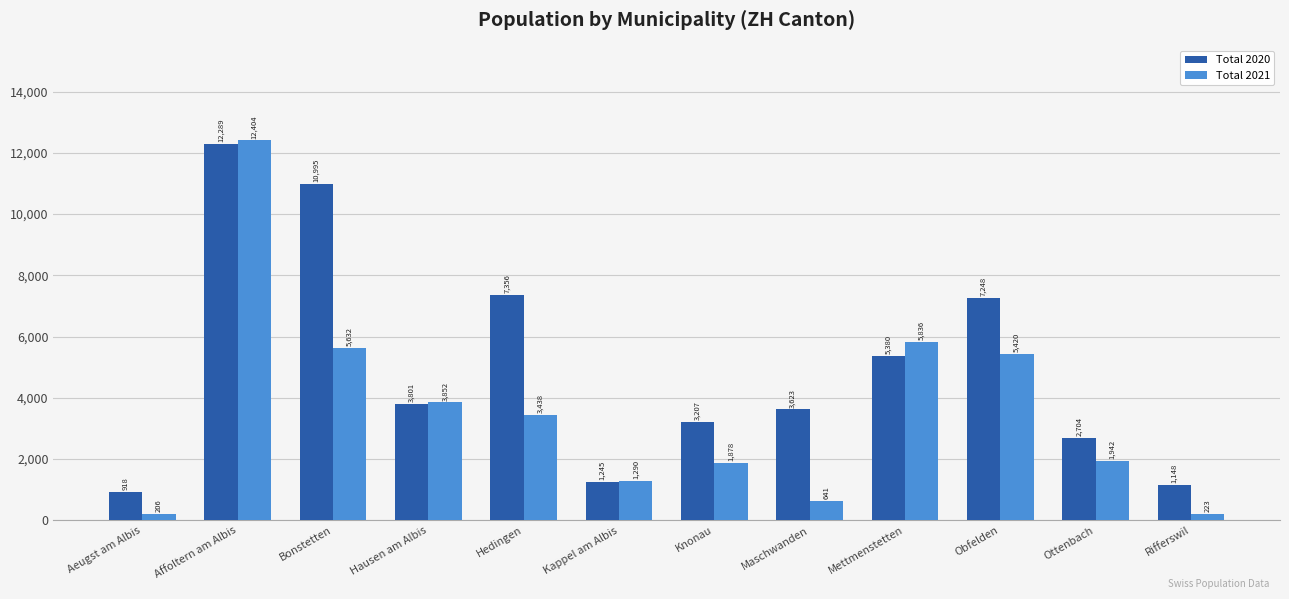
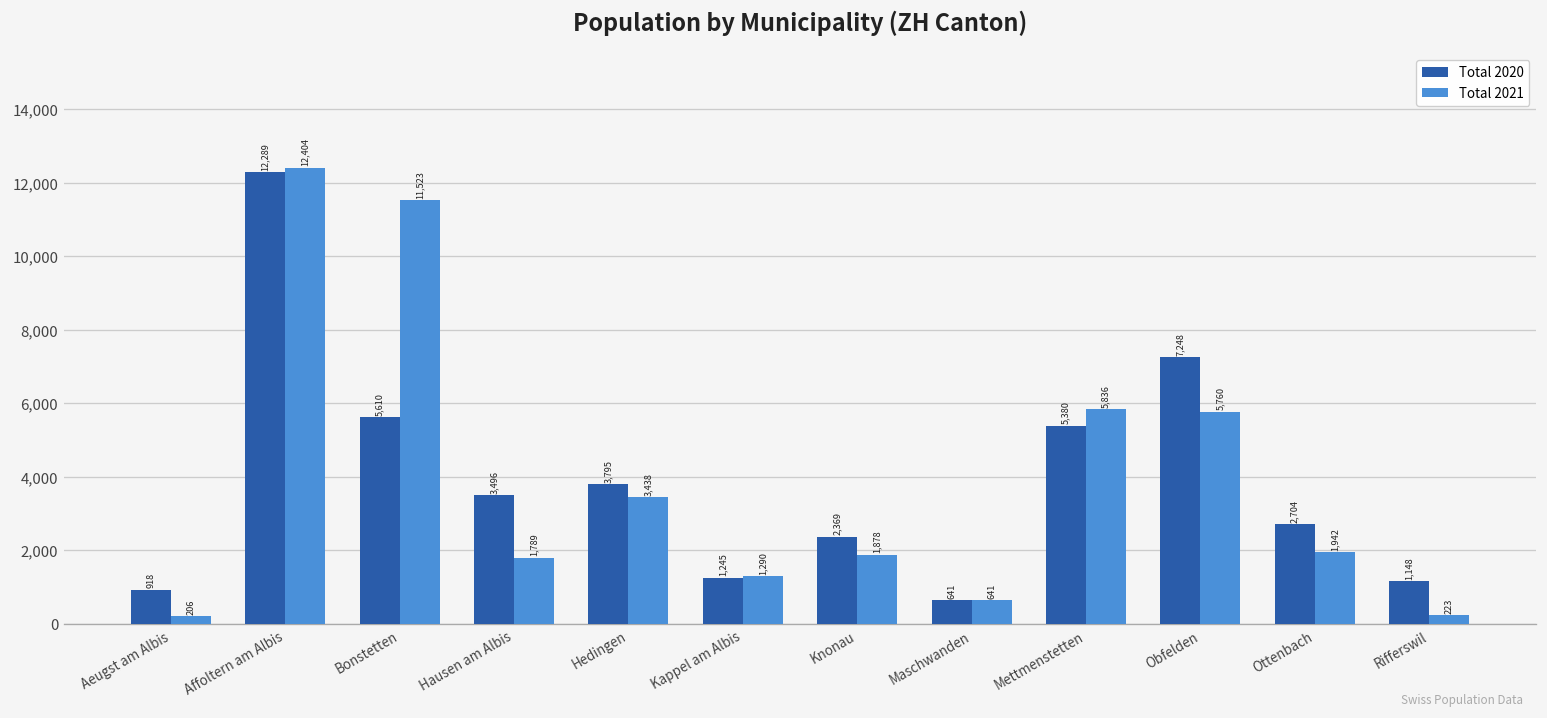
Total 2020, Bonstetten: 10,995 -> 5,610
Total 2021, Bonstetten: 5,632 -> 11,523
Total 2020, Hausen am Albis: 3,801 -> 3,496
Total 2021, Hausen am Albis: 3,852 -> 1,789
Total 2020, Hedingen: 7,356 -> 3,795
Total 2020, Knonau: 3,207 -> 2,369
Total 2020, Maschwanden: 3,623 -> 641
Total 2021, Obfelden: 5,420 -> 5,760
